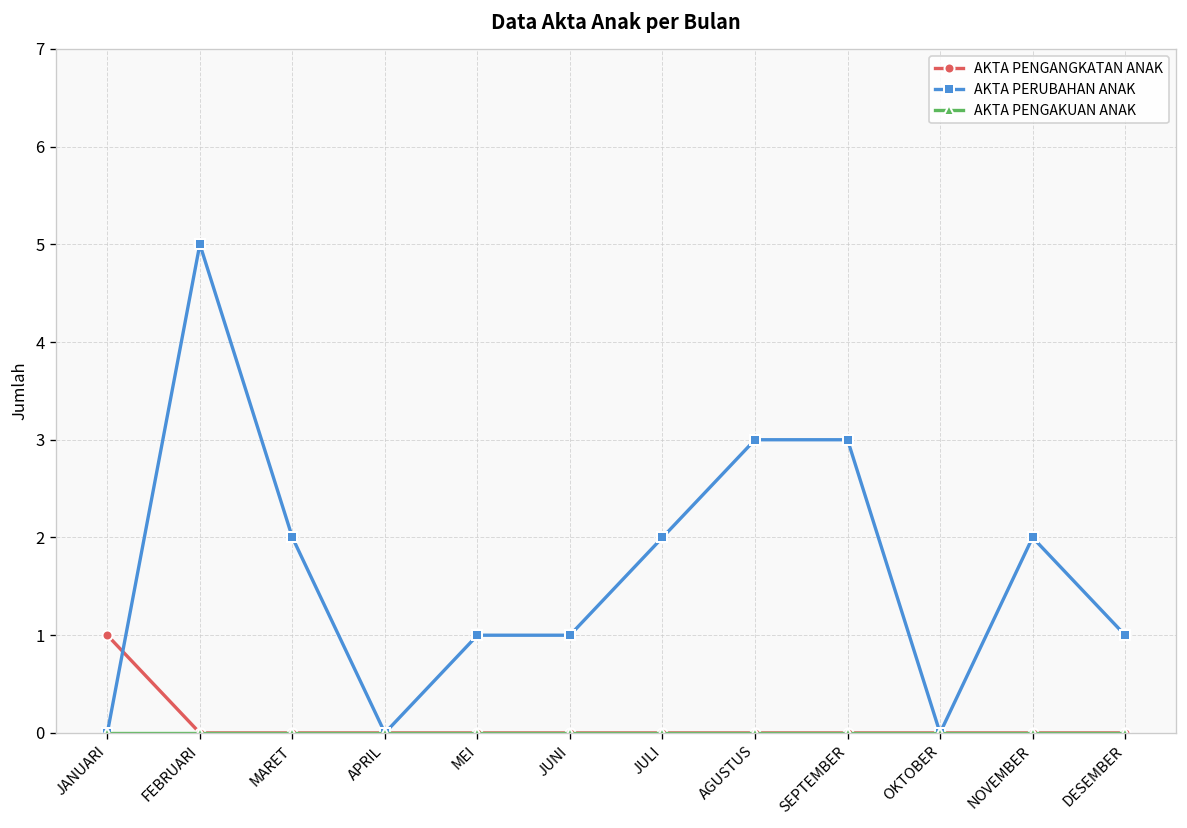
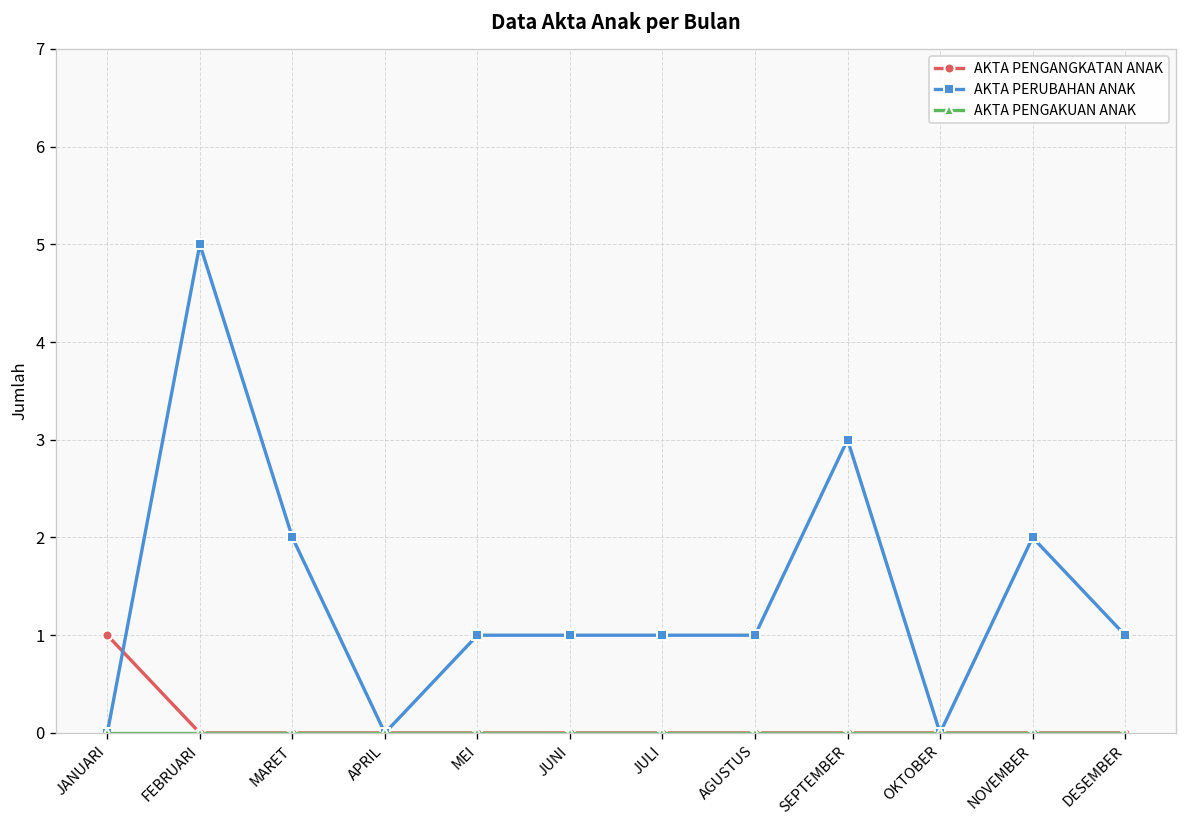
AKTA PERUBAHAN ANAK, JULI: 2 -> 1
AKTA PERUBAHAN ANAK, AGUSTUS: 3 -> 1
